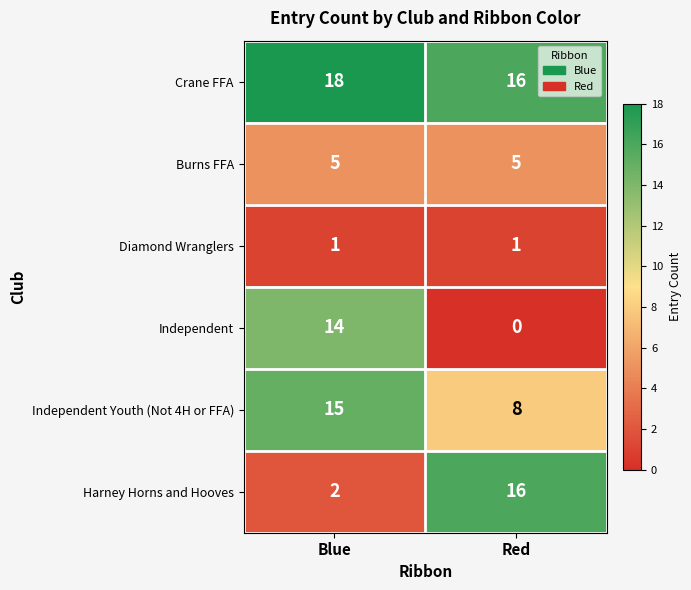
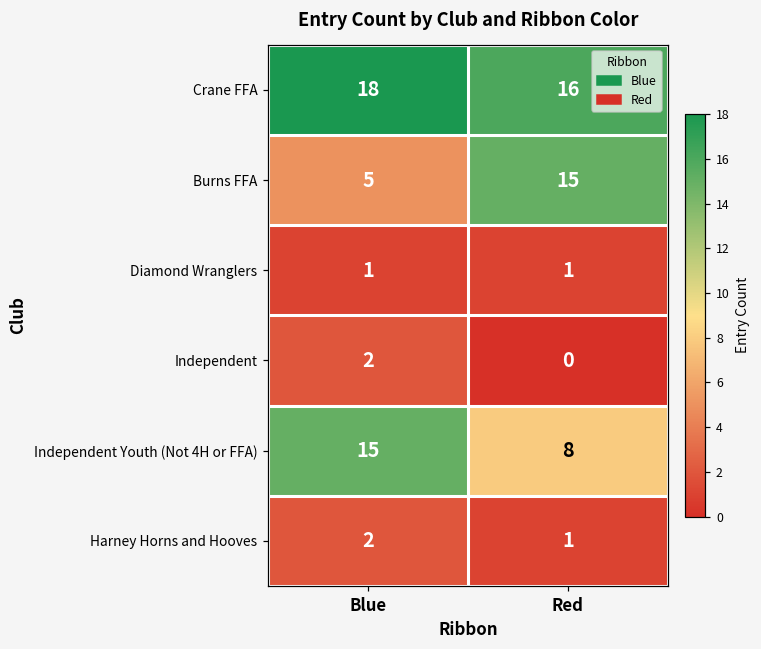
Burns FFA, Red: 5 -> 15
Independent, Blue: 14 -> 2
Harney Horns and Hooves, Red: 16 -> 1
